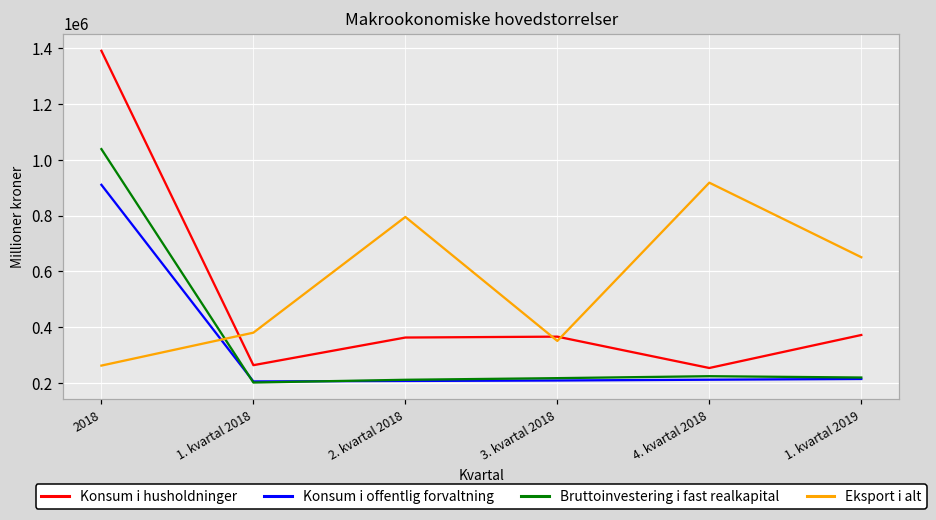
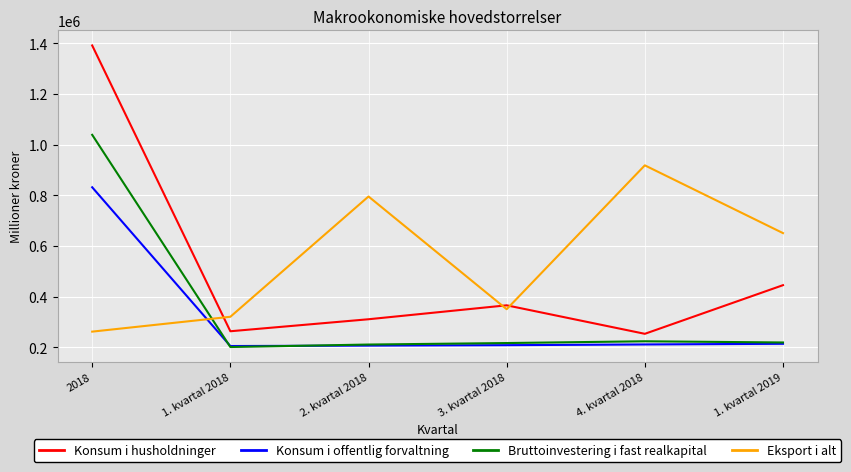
Konsum i offentlig forvaltning, 2018: 910000 -> 830000
Eksport i alt, 1. kvartal 2018: 380000 -> 320000
Konsum i husholdninger, 2. kvartal 2018: 360000 -> 310000
Konsum i husholdninger, 1. kvartal 2019: 370000 -> 450000
